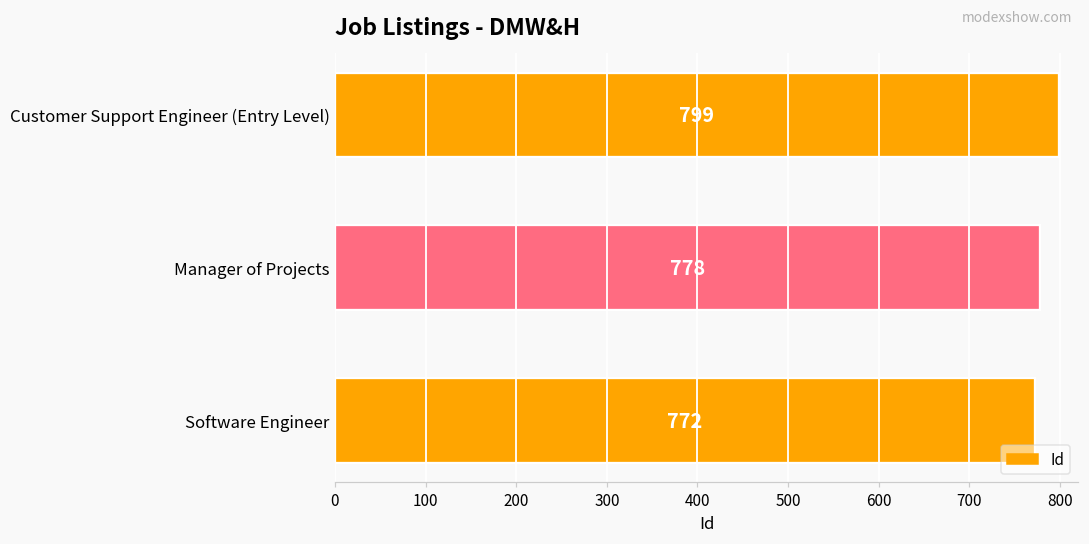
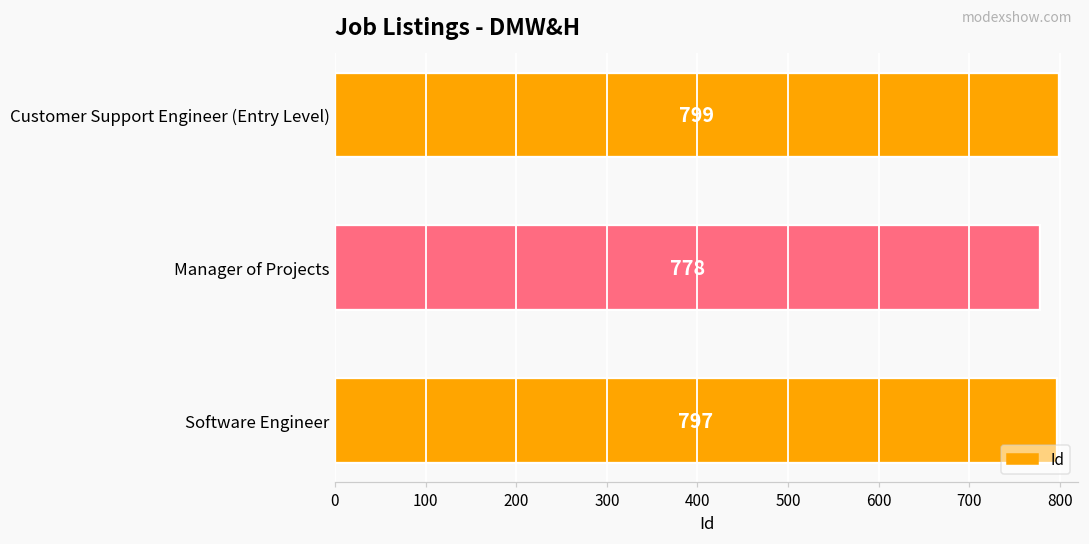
Software Engineer: 772 -> 797
